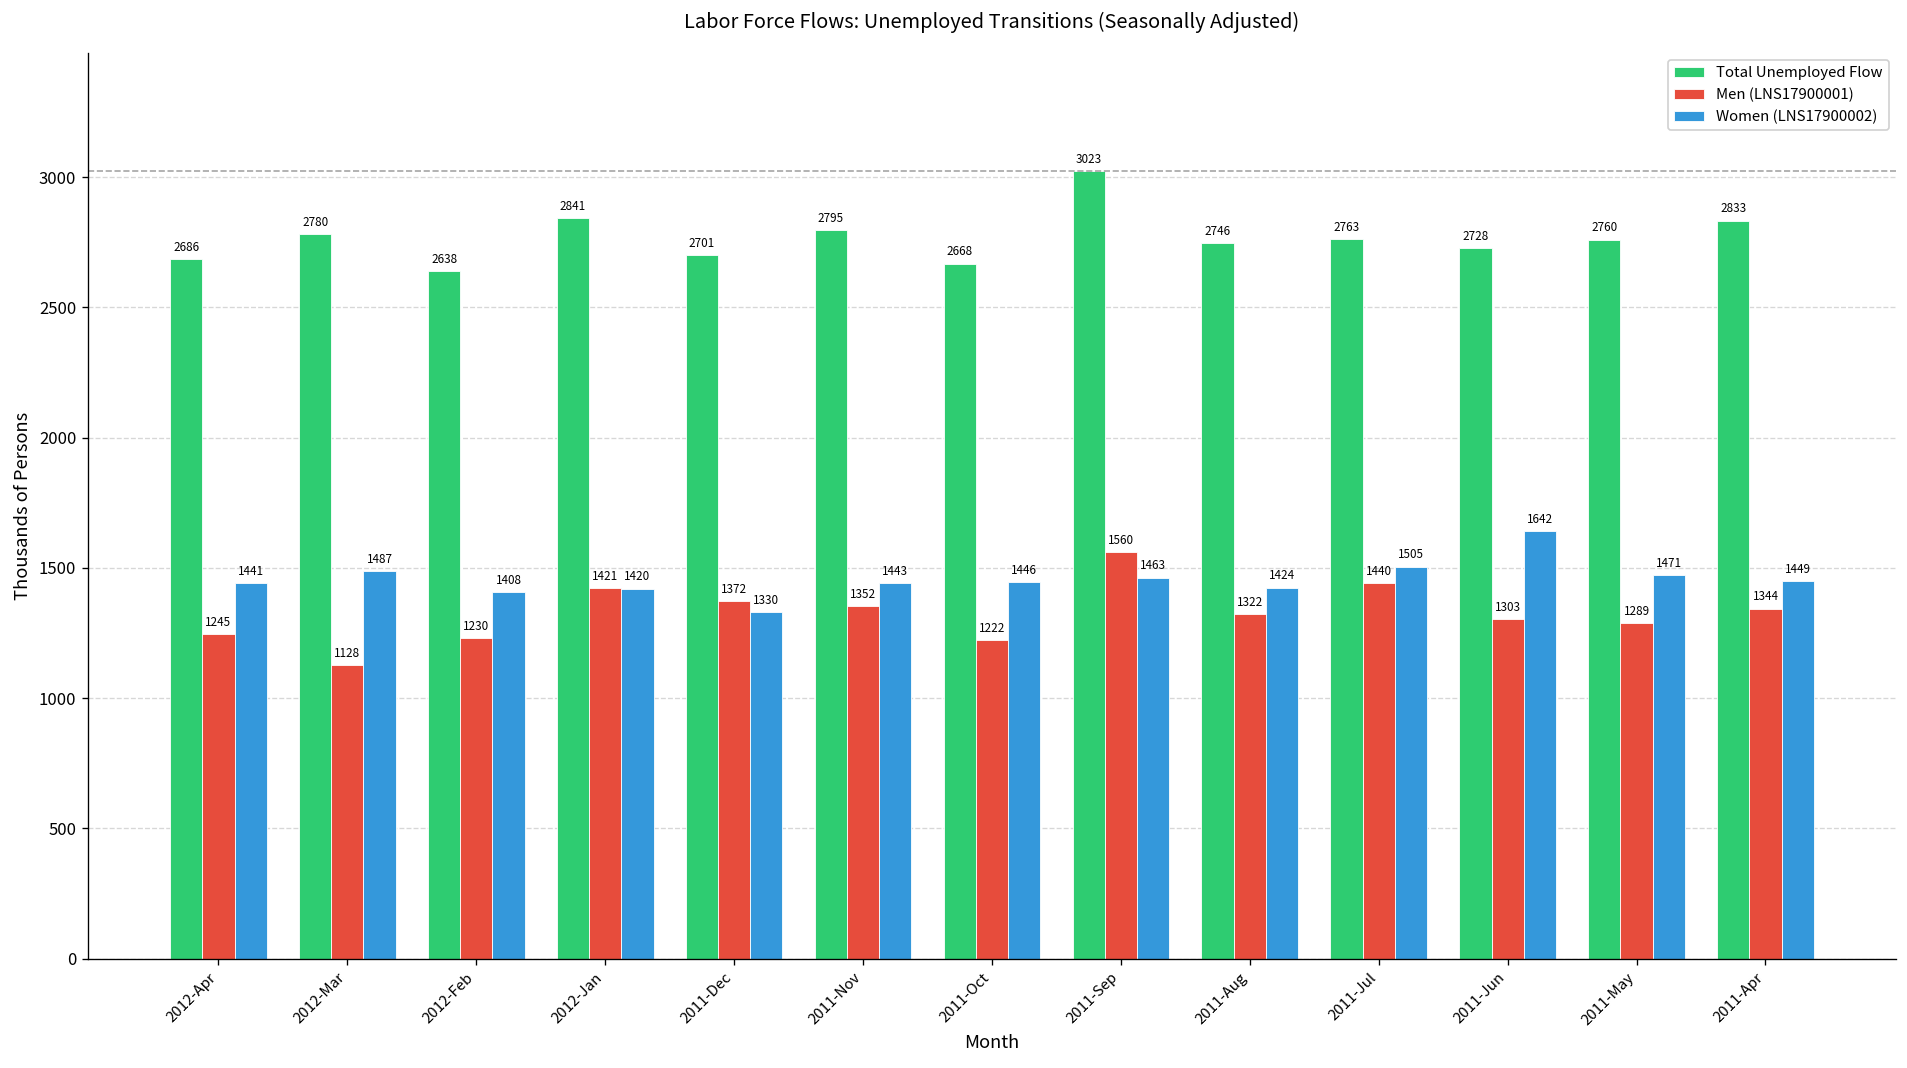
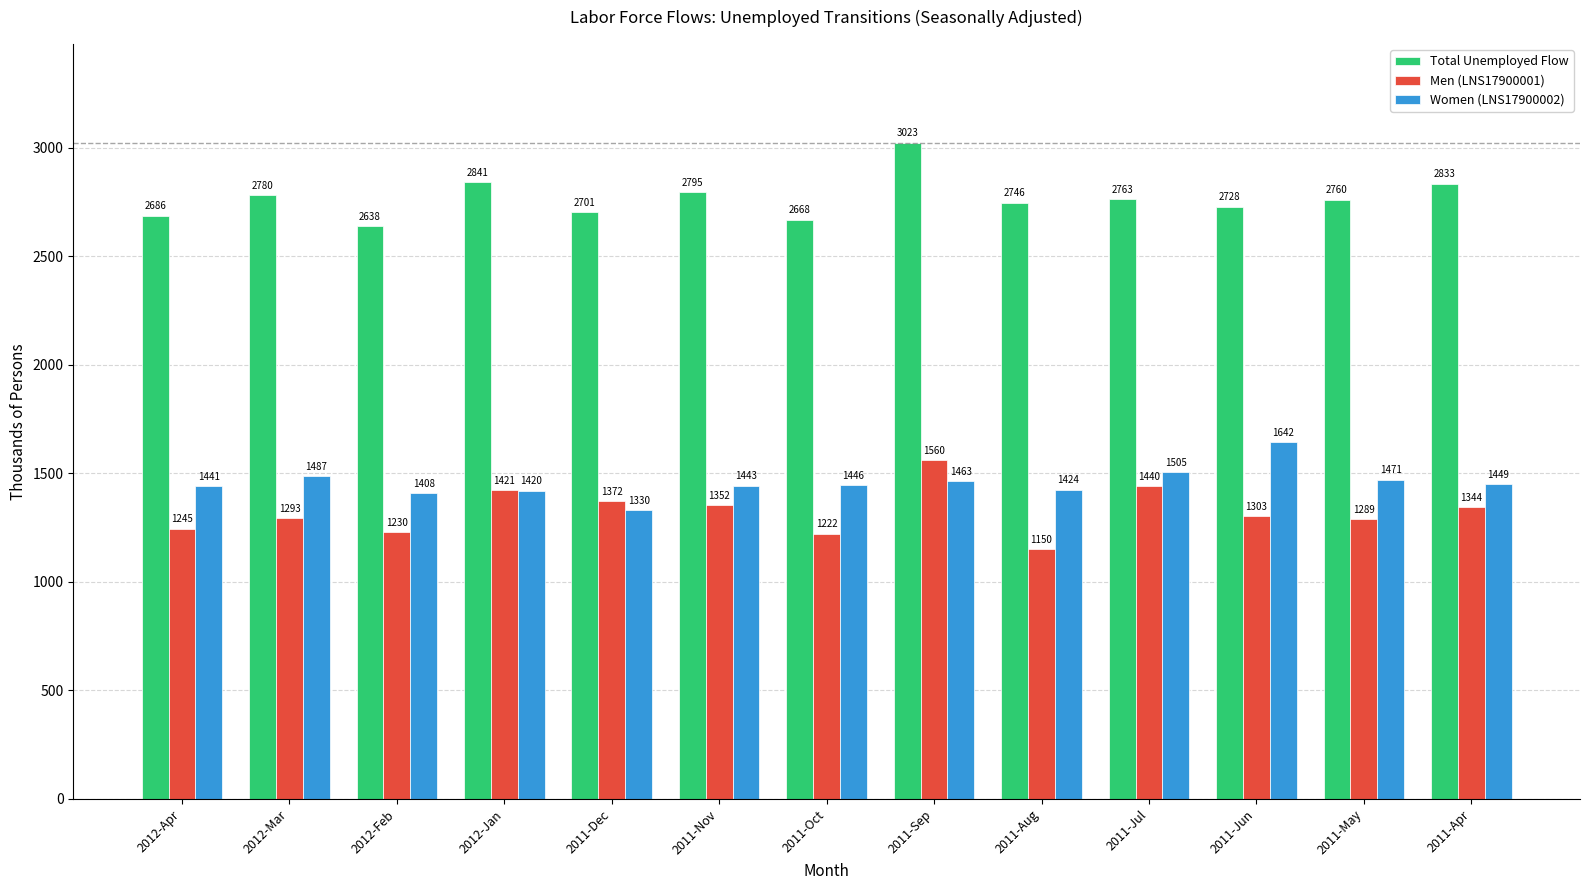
Men (LNS17900001), 2012-Mar: 1128 -> 1293
Men (LNS17900001), 2011-Aug: 1322 -> 1150
